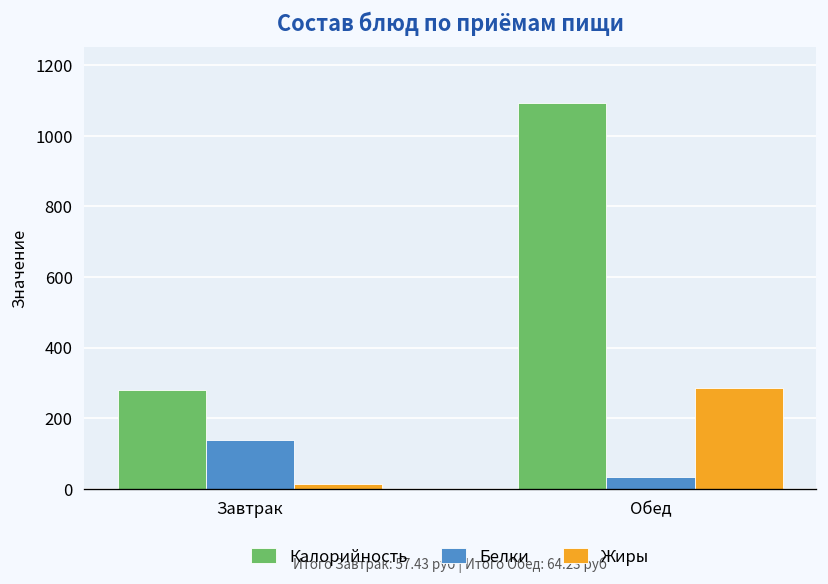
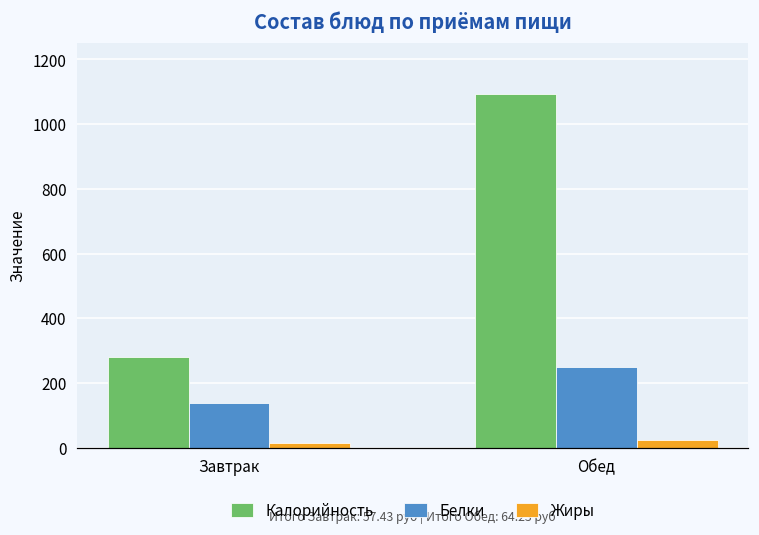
Белки, Обед: 30 -> 250
Жиры, Обед: 290 -> 20
